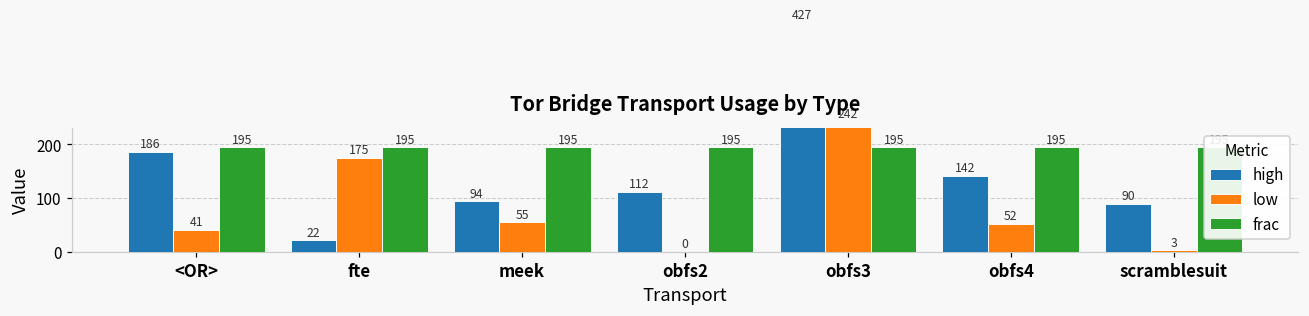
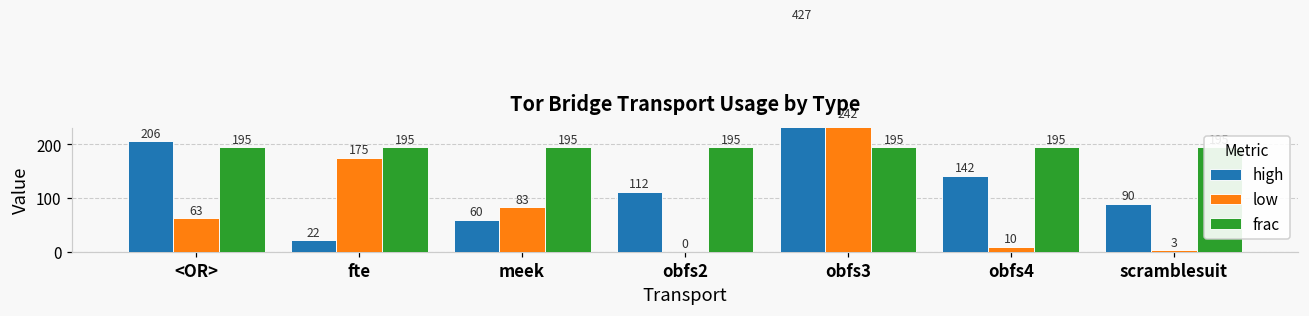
high, <OR>: 186 -> 206
low, <OR>: 41 -> 63
high, meek: 94 -> 60
low, meek: 55 -> 83
low, obfs4: 52 -> 10
